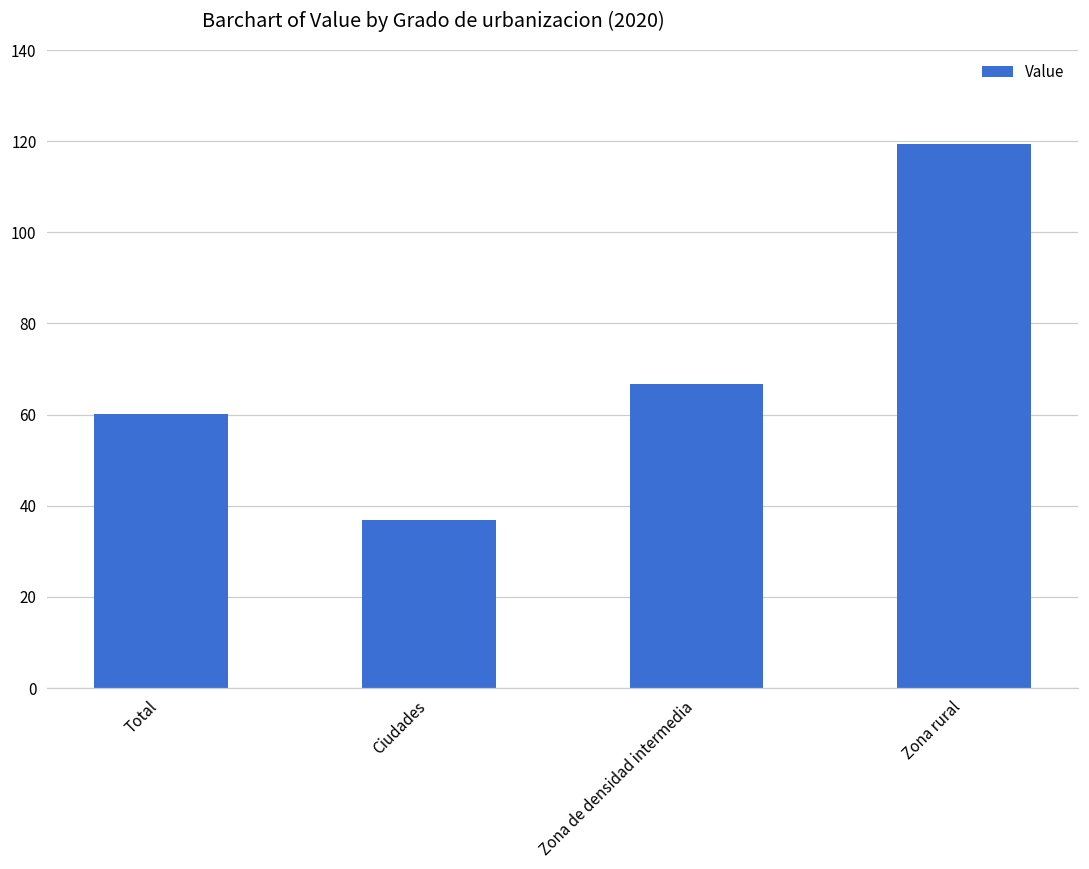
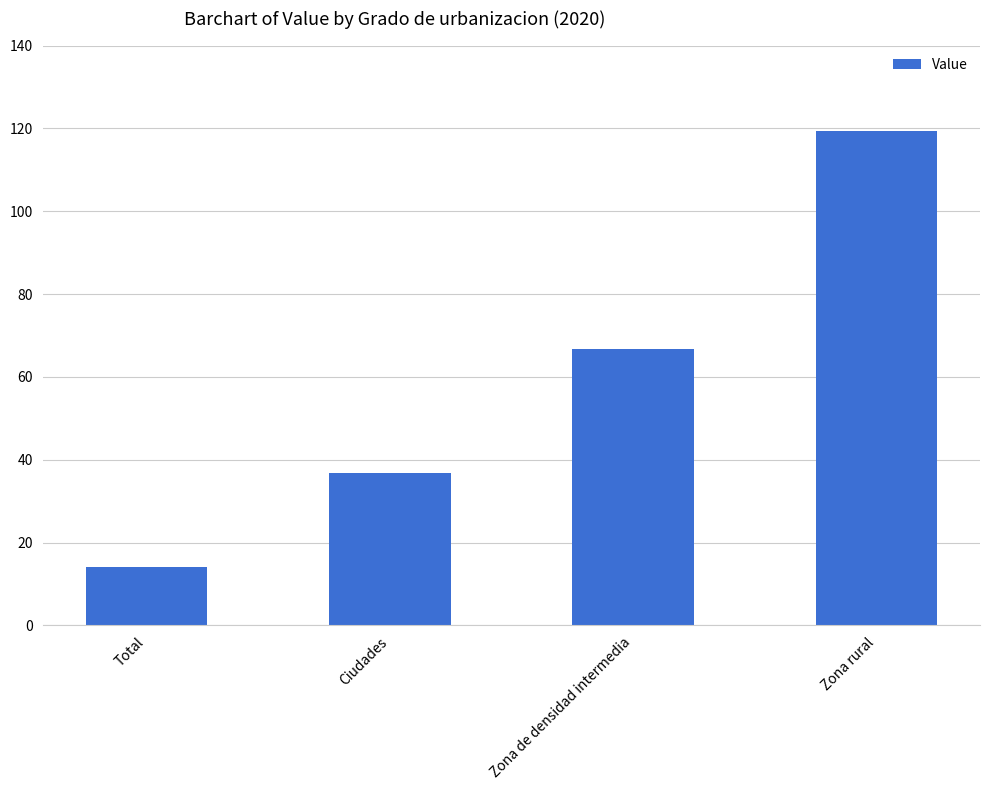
Total: 60 -> 14
